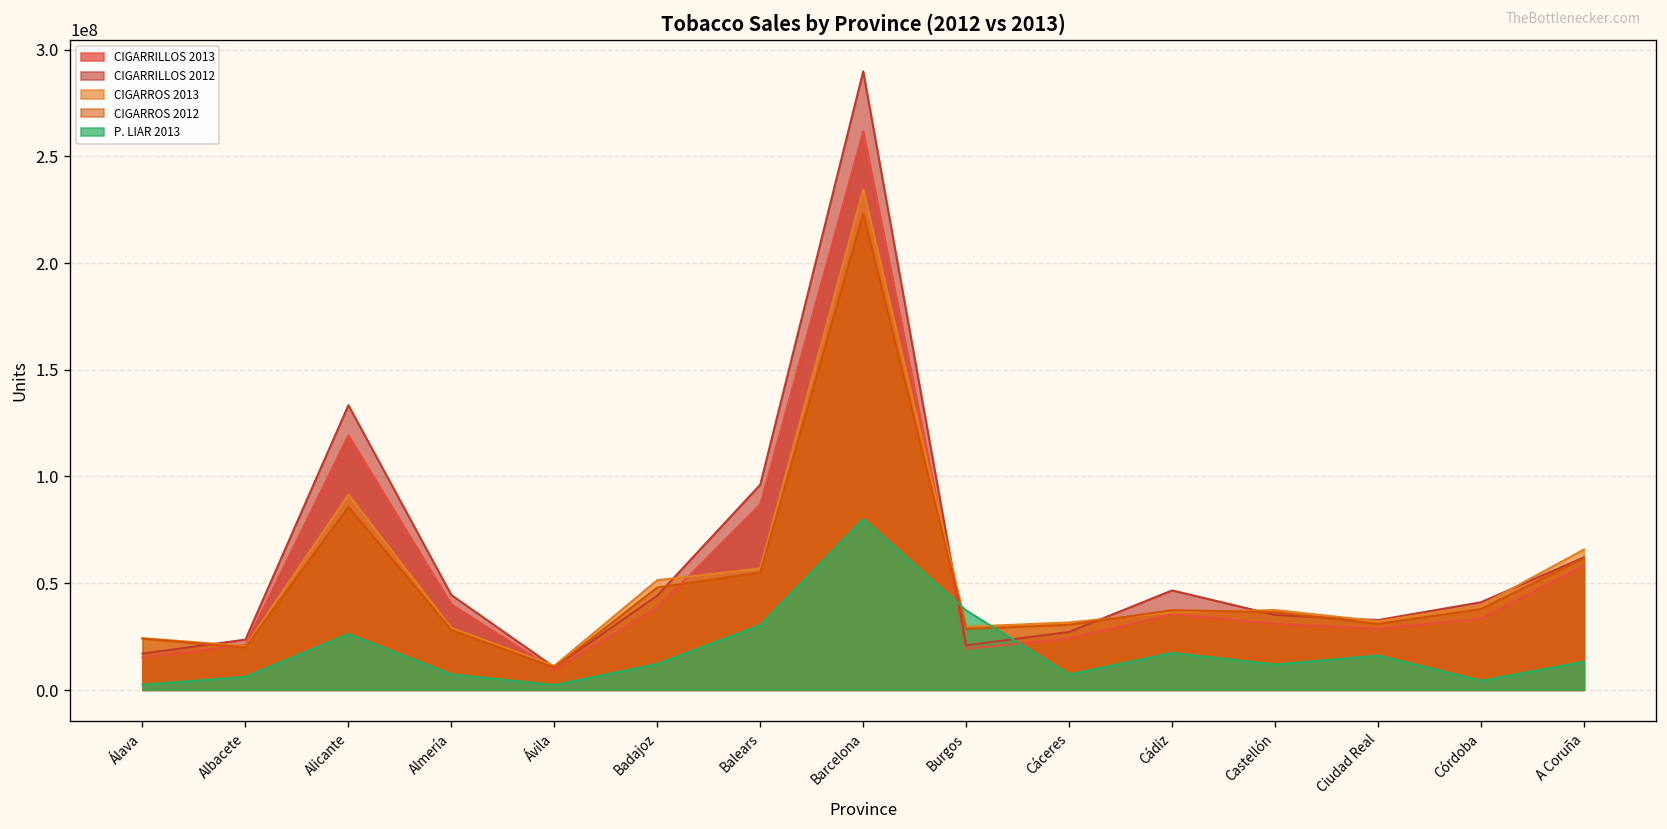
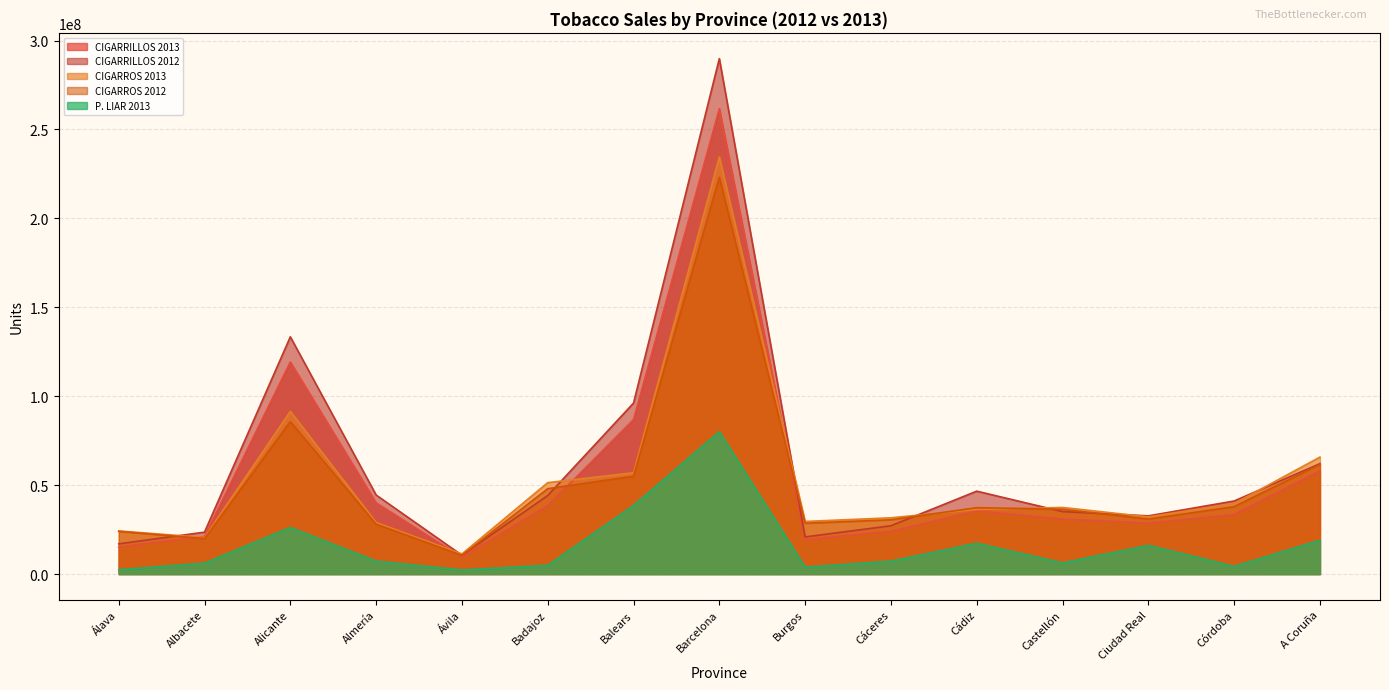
P. LIAR 2013, Badajoz: 12000000 -> 5000000
P. LIAR 2013, Balears: 30000000 -> 39000000
P. LIAR 2013, Burgos: 37000000 -> 4000000
P. LIAR 2013, Castellón: 12000000 -> 6000000
P. LIAR 2013, A Coruña: 13000000 -> 19000000
